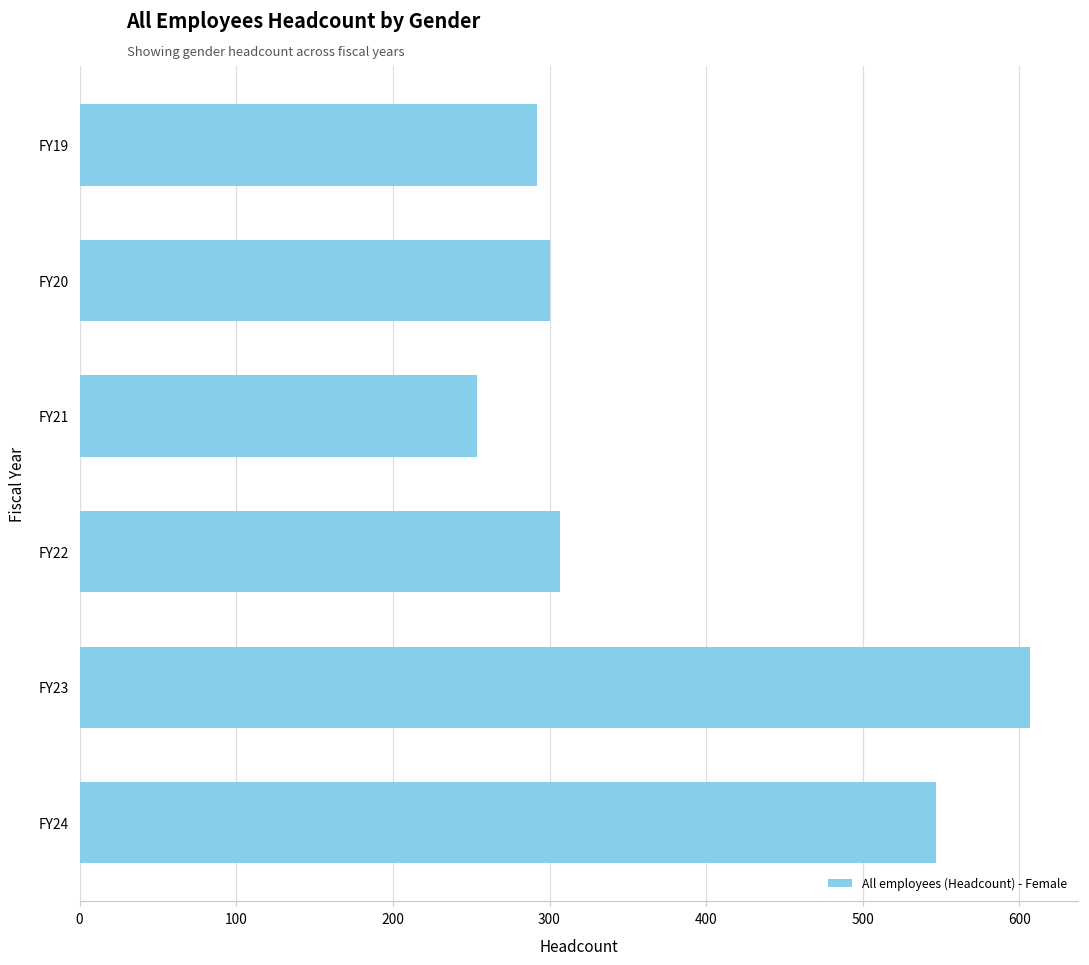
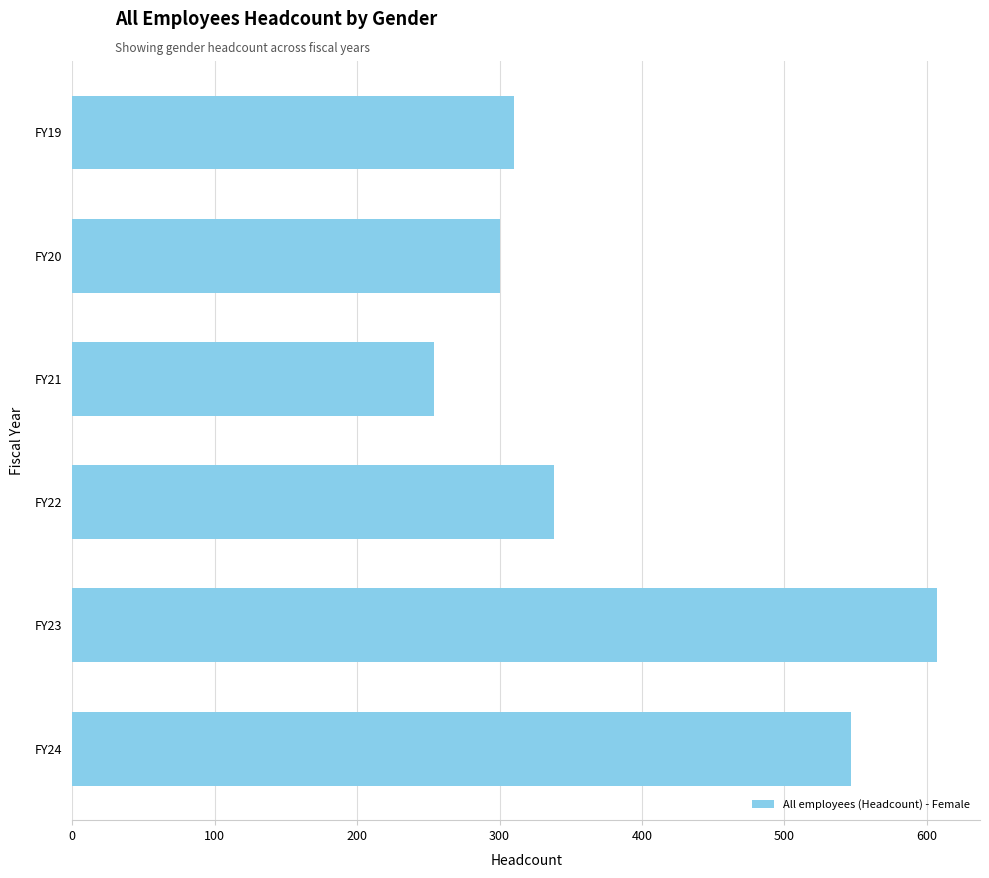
FY19: 292 -> 310
FY22: 307 -> 338
